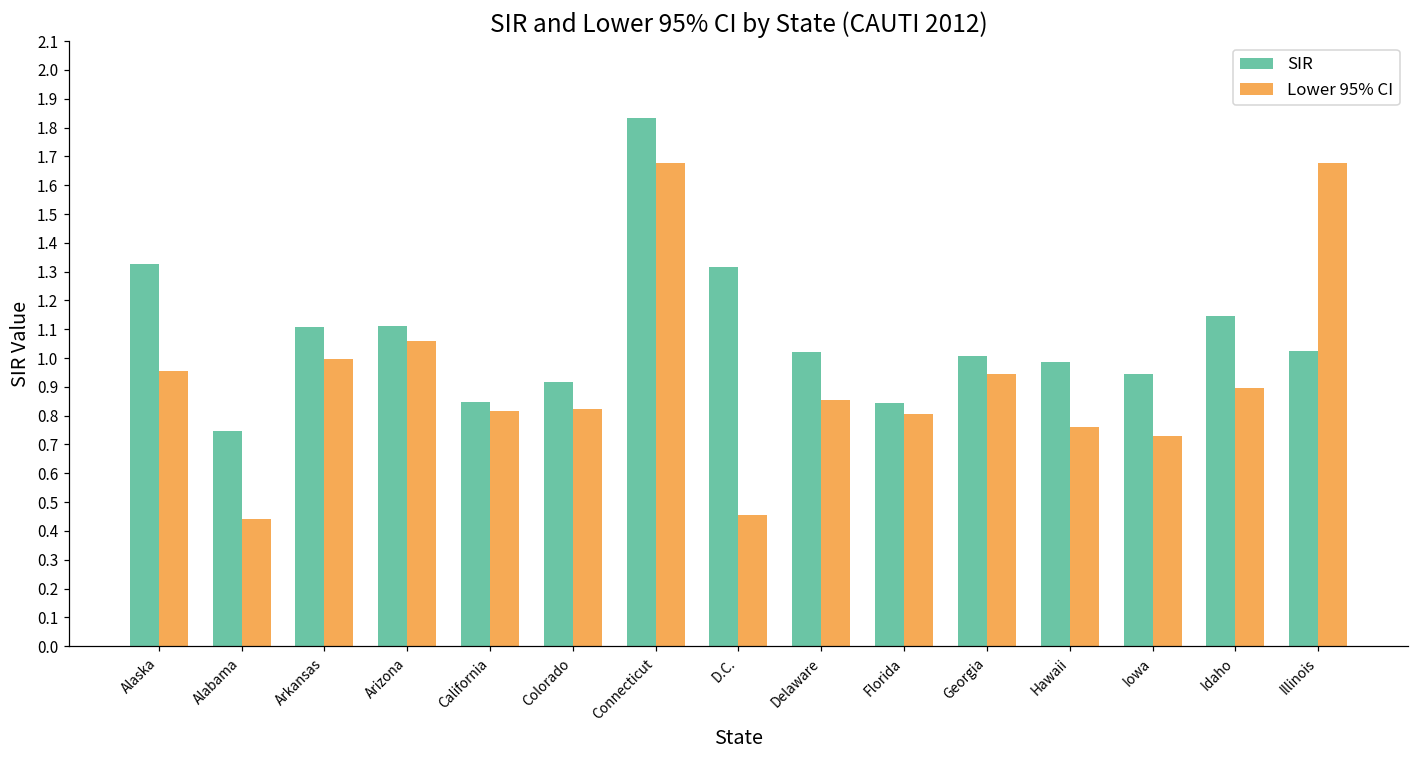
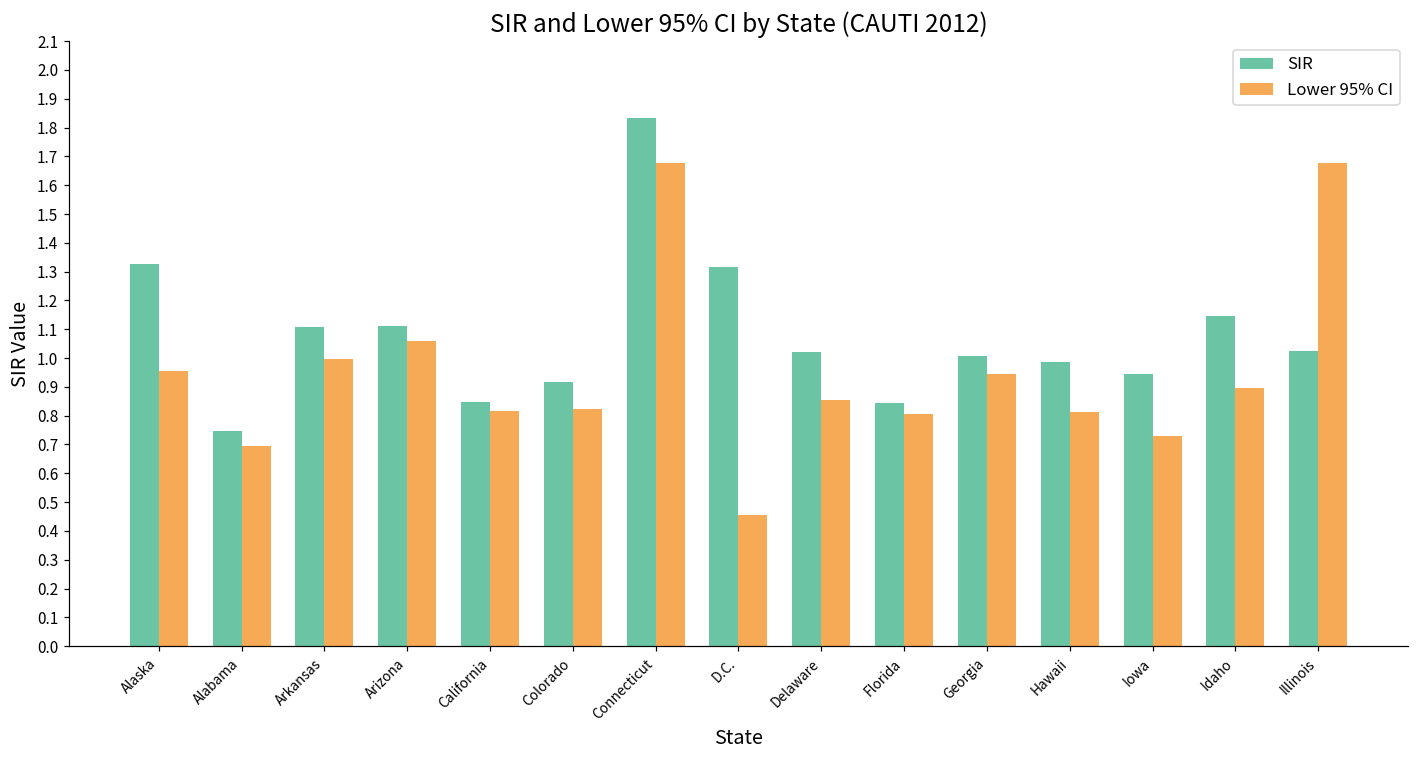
Lower 95% CI, Alabama: 0.44 -> 0.69
Lower 95% CI, Hawaii: 0.76 -> 0.81
